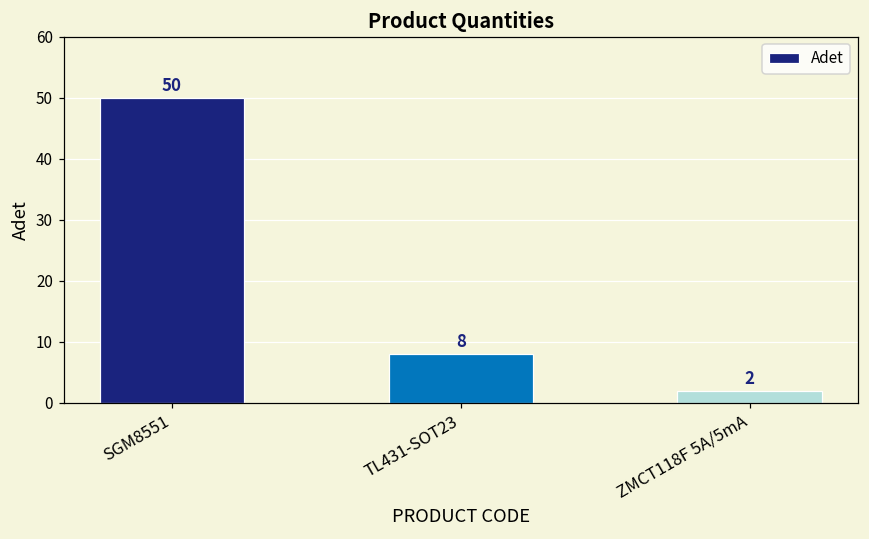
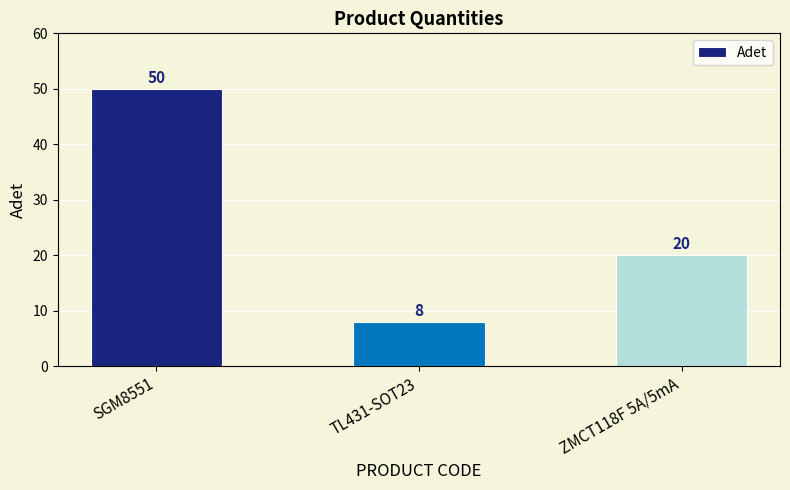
ZMCT118F 5A/5mA: 2 -> 20
